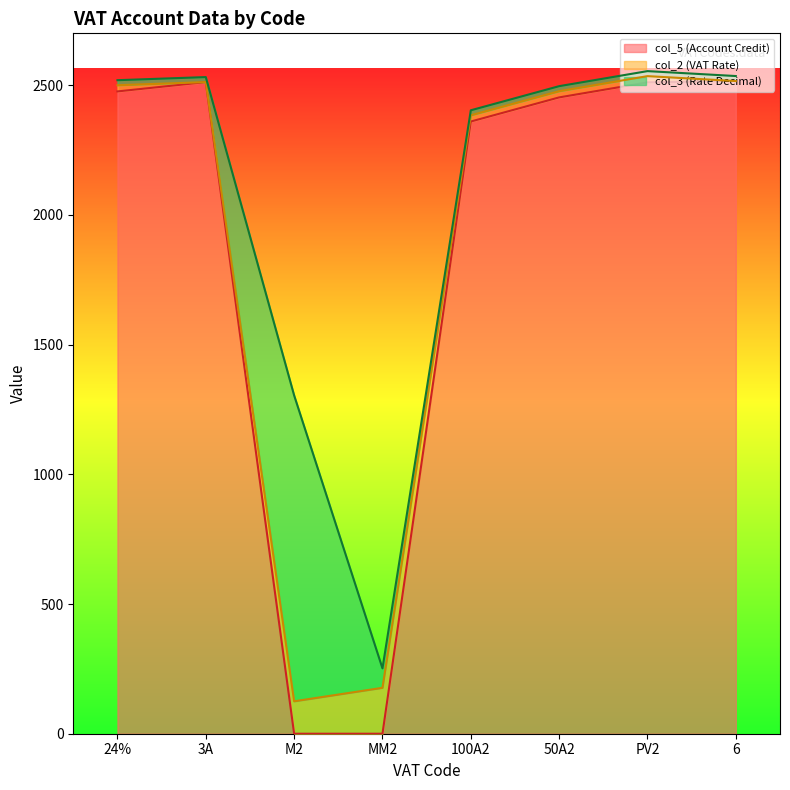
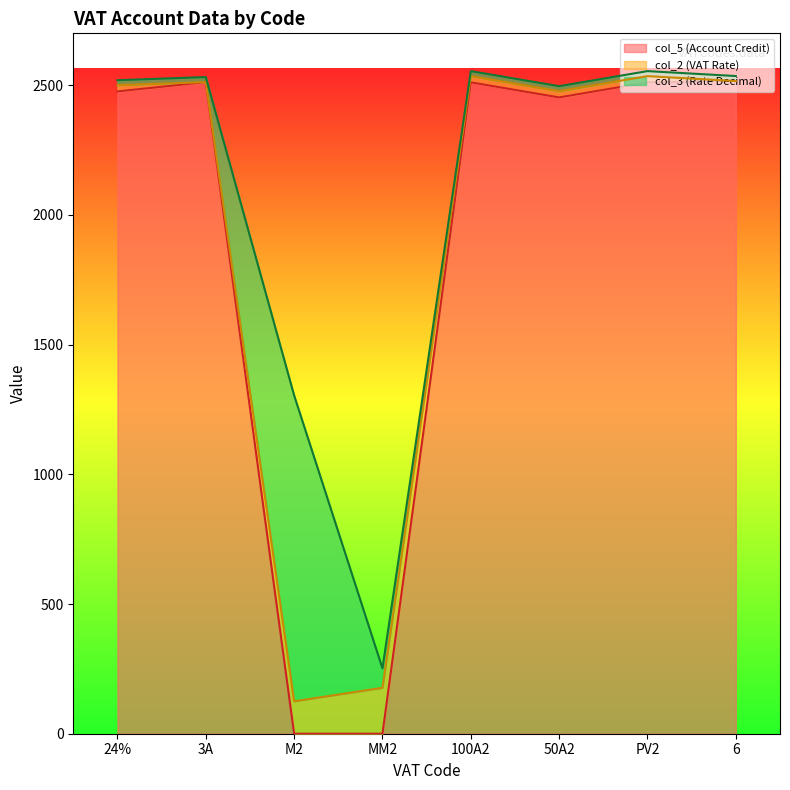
col_5 (Account Credit), 100A2: 2360 -> 2510
